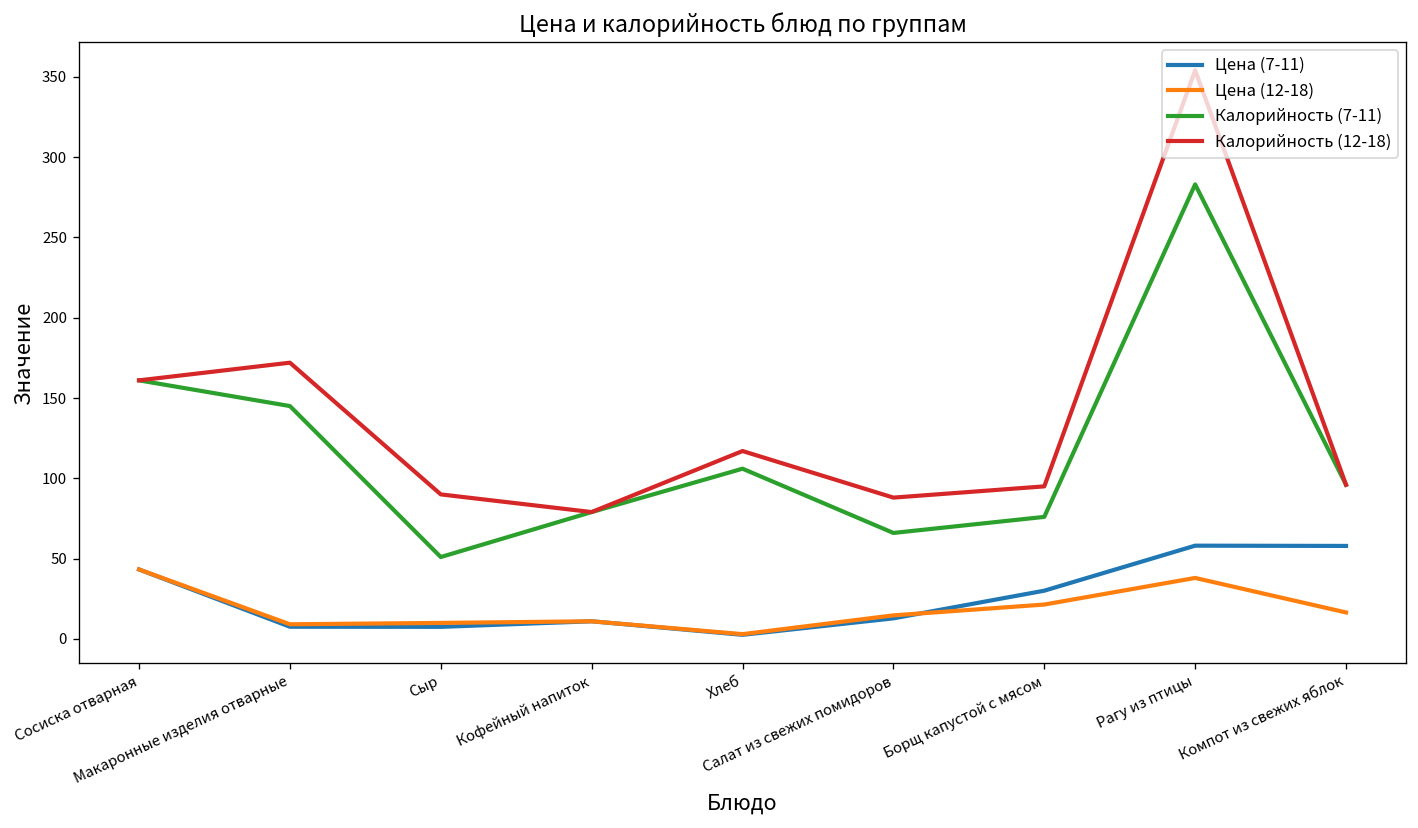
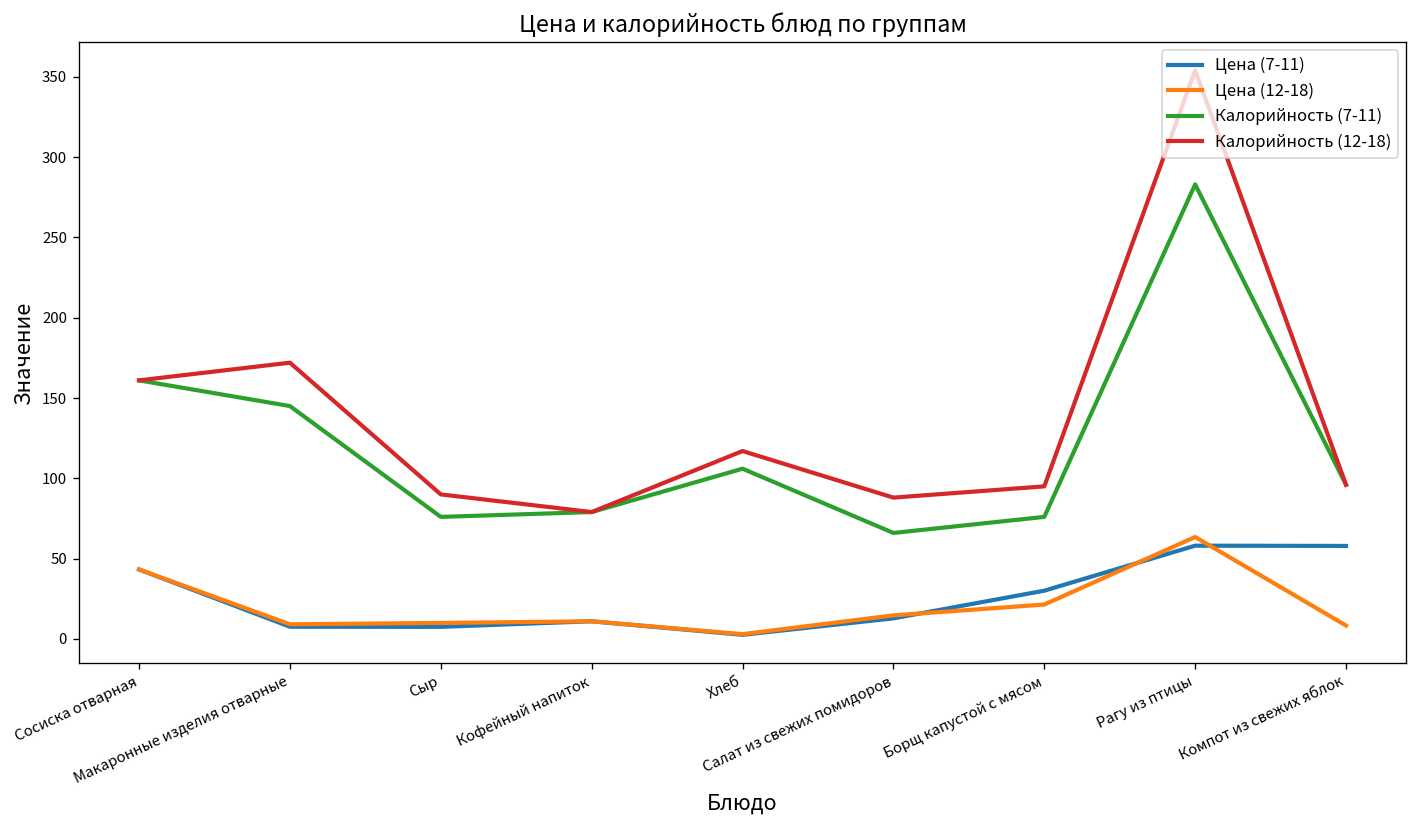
Калорийность (7-11), Сыр: 51 -> 76
Цена (12-18), Рагу из птицы: 38 -> 63
Цена (12-18), Компот из свежих яблок: 17 -> 8
